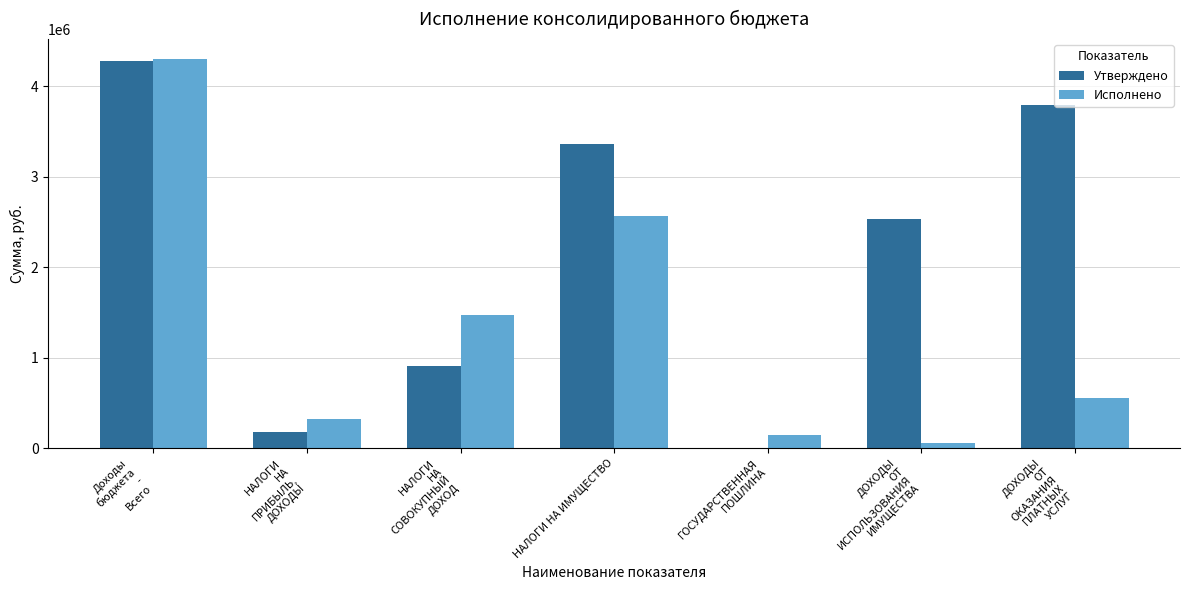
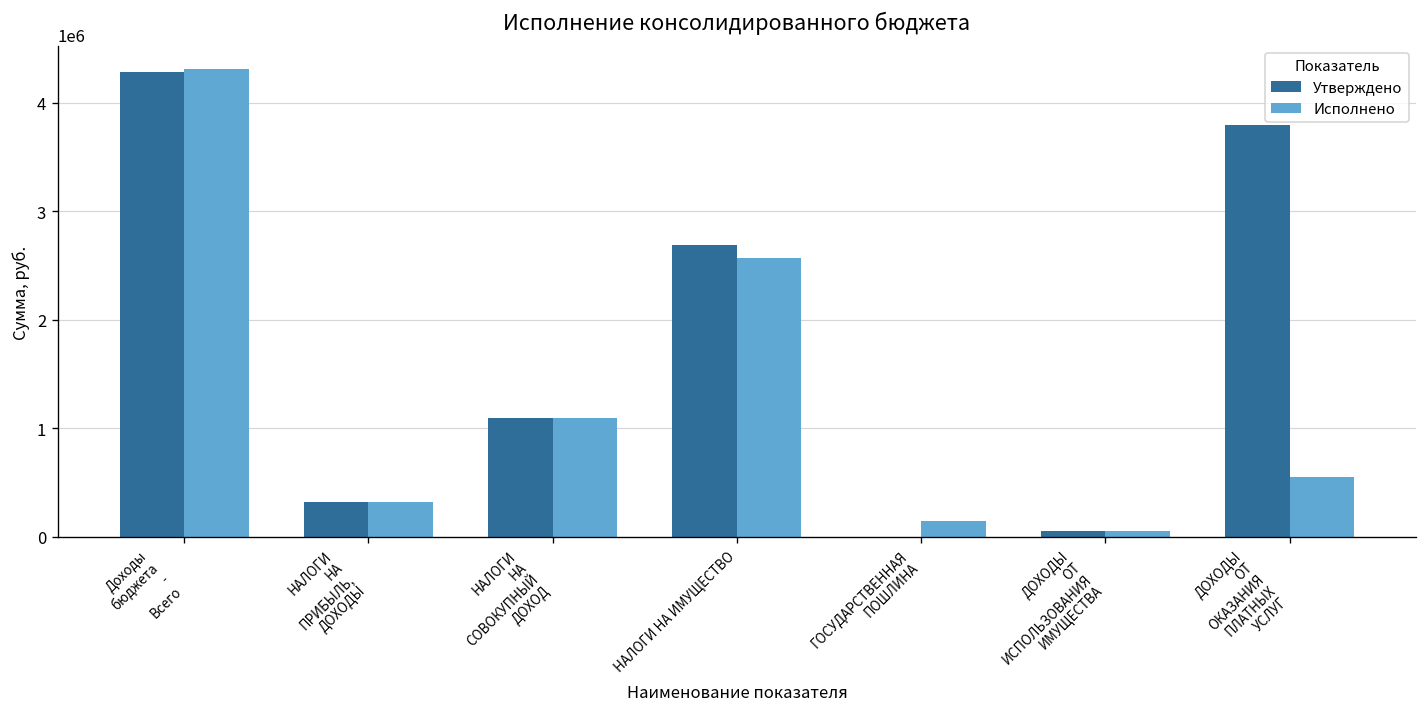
Утверждено, НАЛОГИ НА ПРИБЫЛЬ, ДОХОДЫ: 200000 -> 300000
Утверждено, НАЛОГИ НА СОВОКУПНЫЙ ДОХОД: 900000 -> 1100000
Исполнено, НАЛОГИ НА СОВОКУПНЫЙ ДОХОД: 1500000 -> 1100000
Утверждено, НАЛОГИ НА ИМУЩЕСТВО: 3400000 -> 2700000
Утверждено, ДОХОДЫ ОТ ИСПОЛЬЗОВАНИЯ ИМУЩЕСТВА: 2500000 -> 100000
